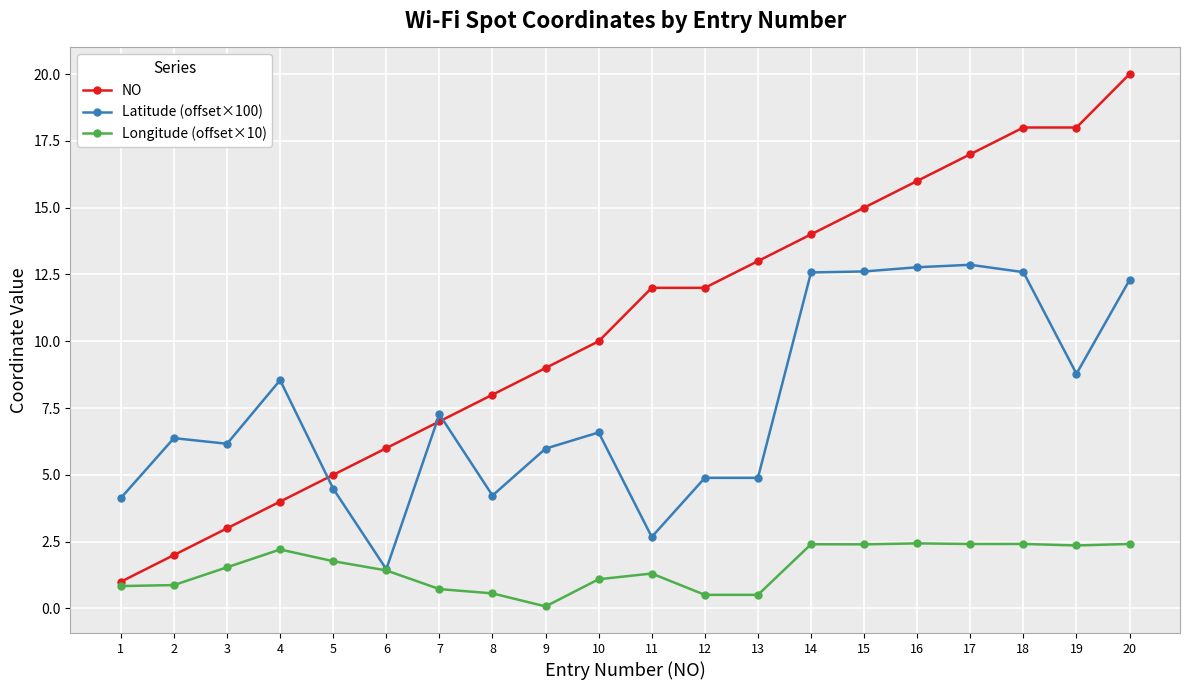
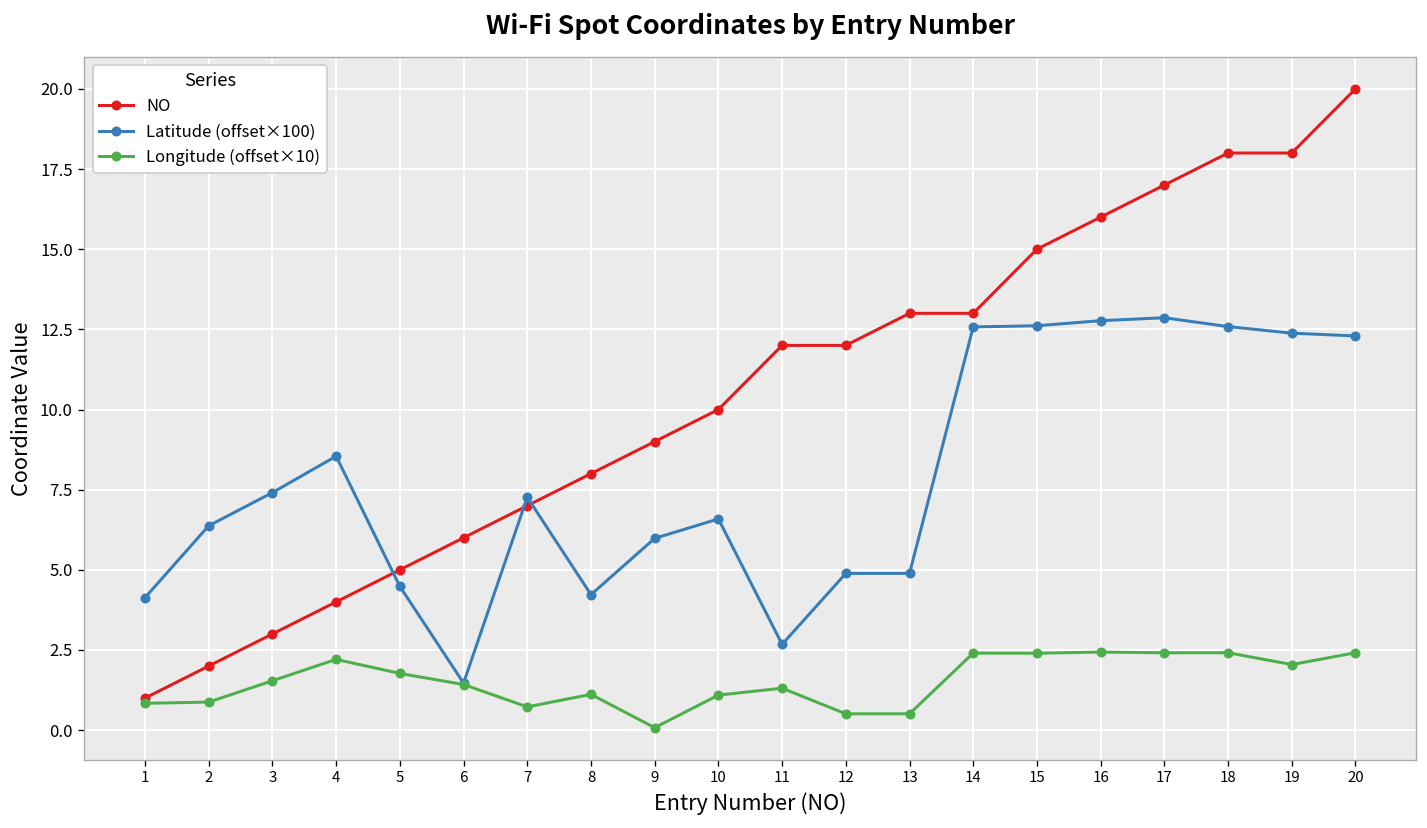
Latitude (offset×100), 3: 6.2 -> 7.4
Longitude (offset×10), 8: 0.6 -> 1.1
NO, 14: 14 -> 13
Latitude (offset×100), 19: 8.8 -> 12.4
Longitude (offset×10), 19: 2.4 -> 2.0
